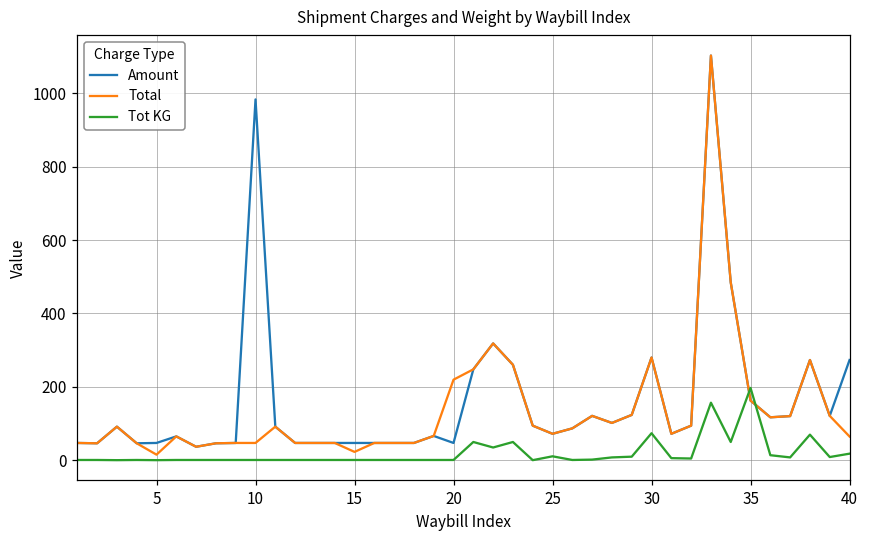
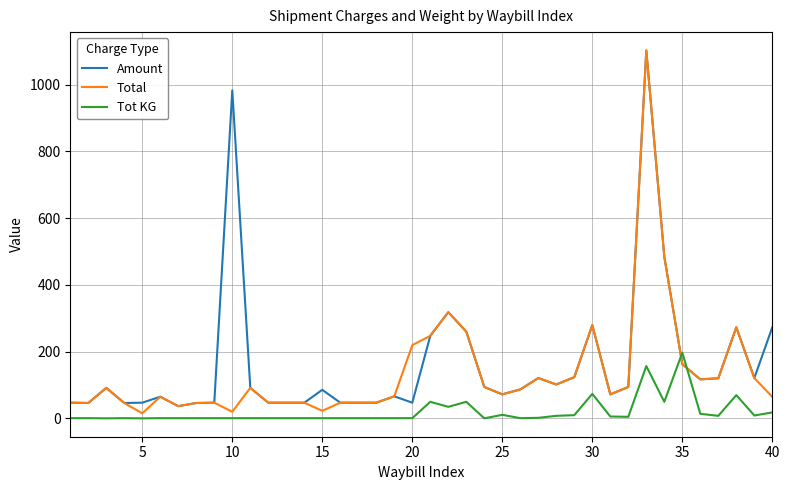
Total, 10: 50 -> 20
Amount, 15: 50 -> 90
